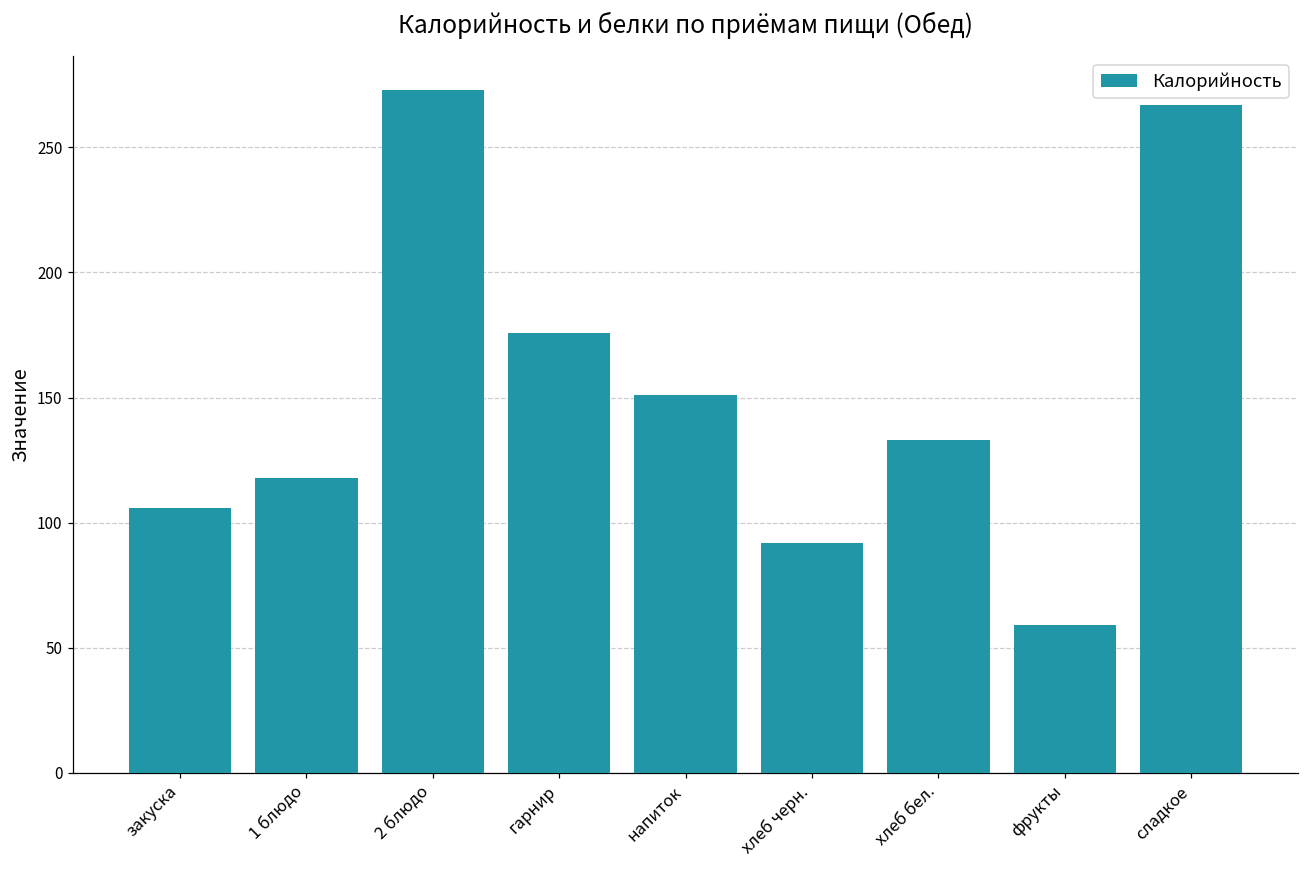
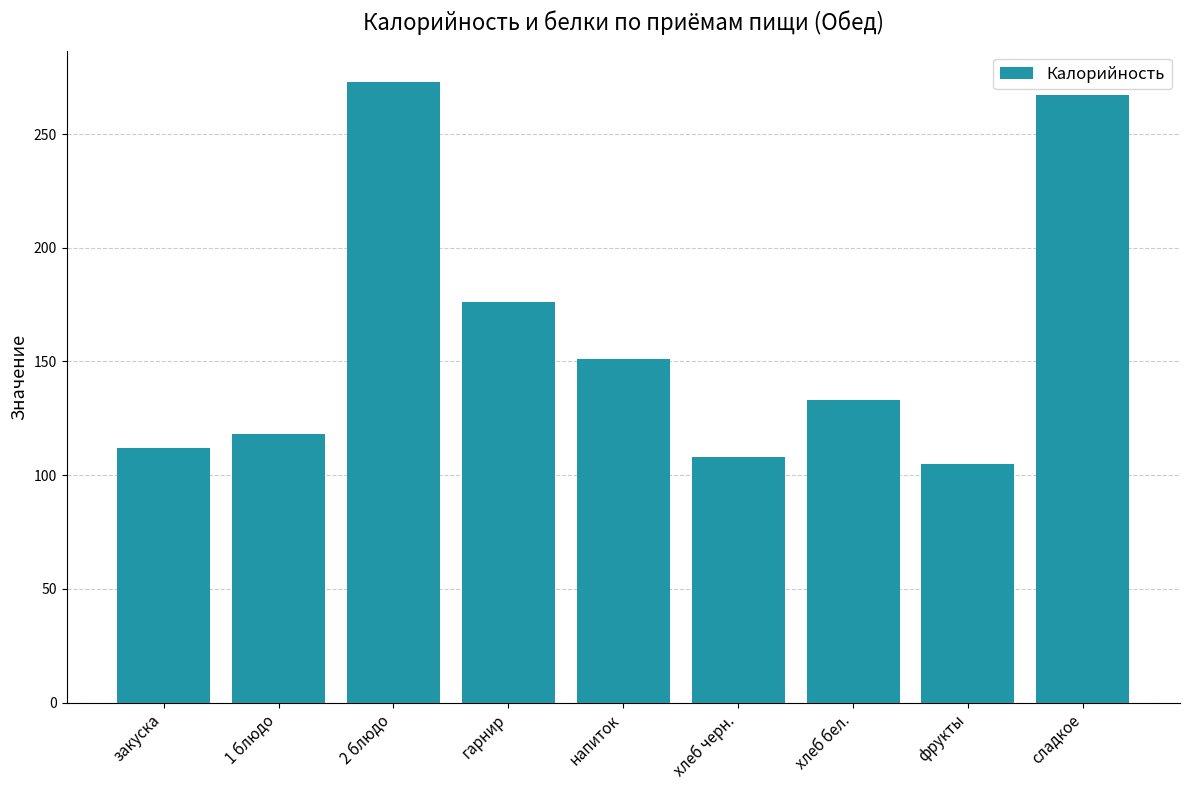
закуска: 106 -> 112
хлеб черн.: 92 -> 108
фрукты: 59 -> 105
